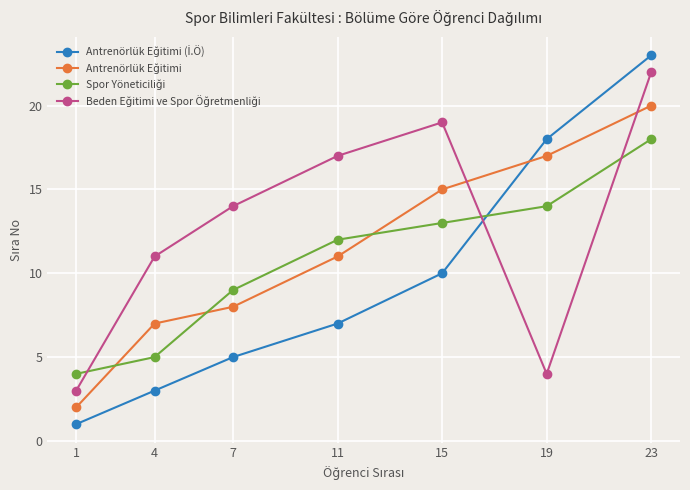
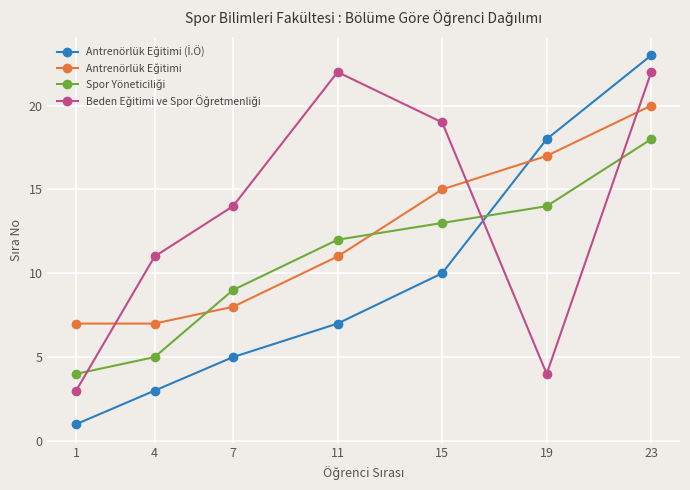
Antrenörlük Eğitimi, 1: 2 -> 7
Beden Eğitimi ve Spor Öğretmenliği, 11: 17 -> 22
